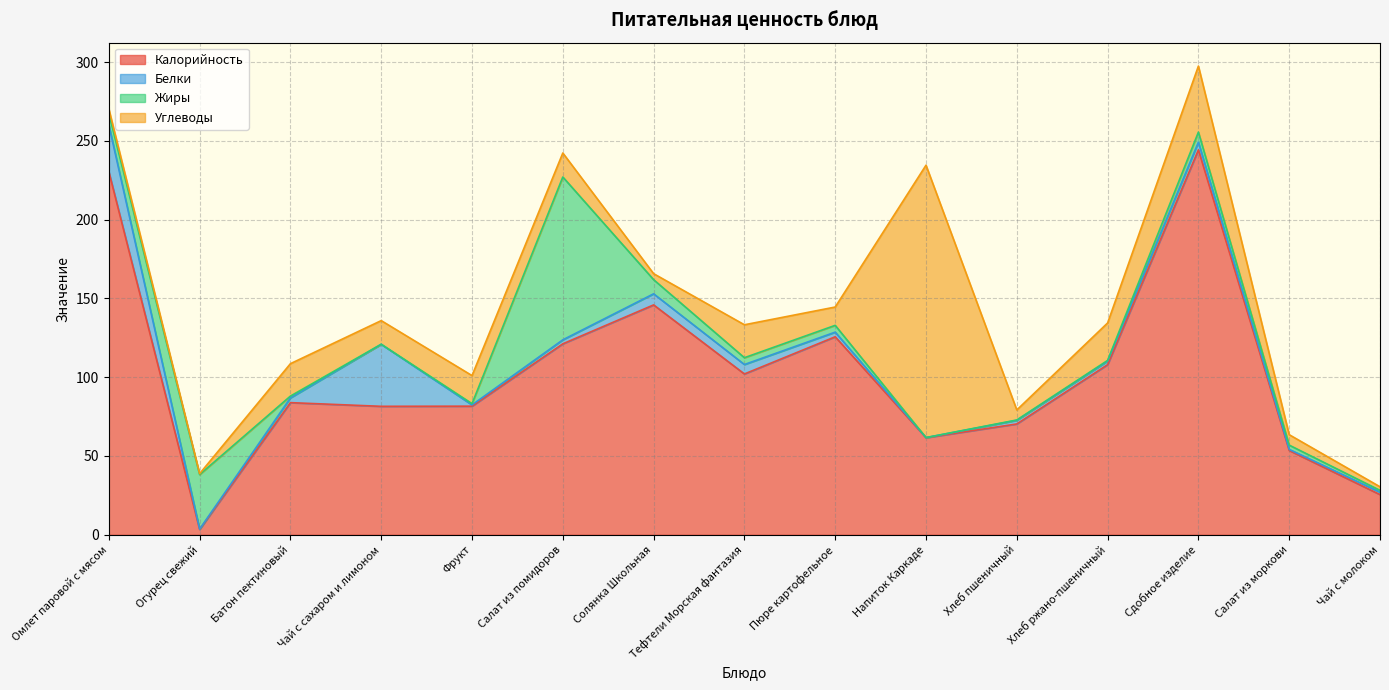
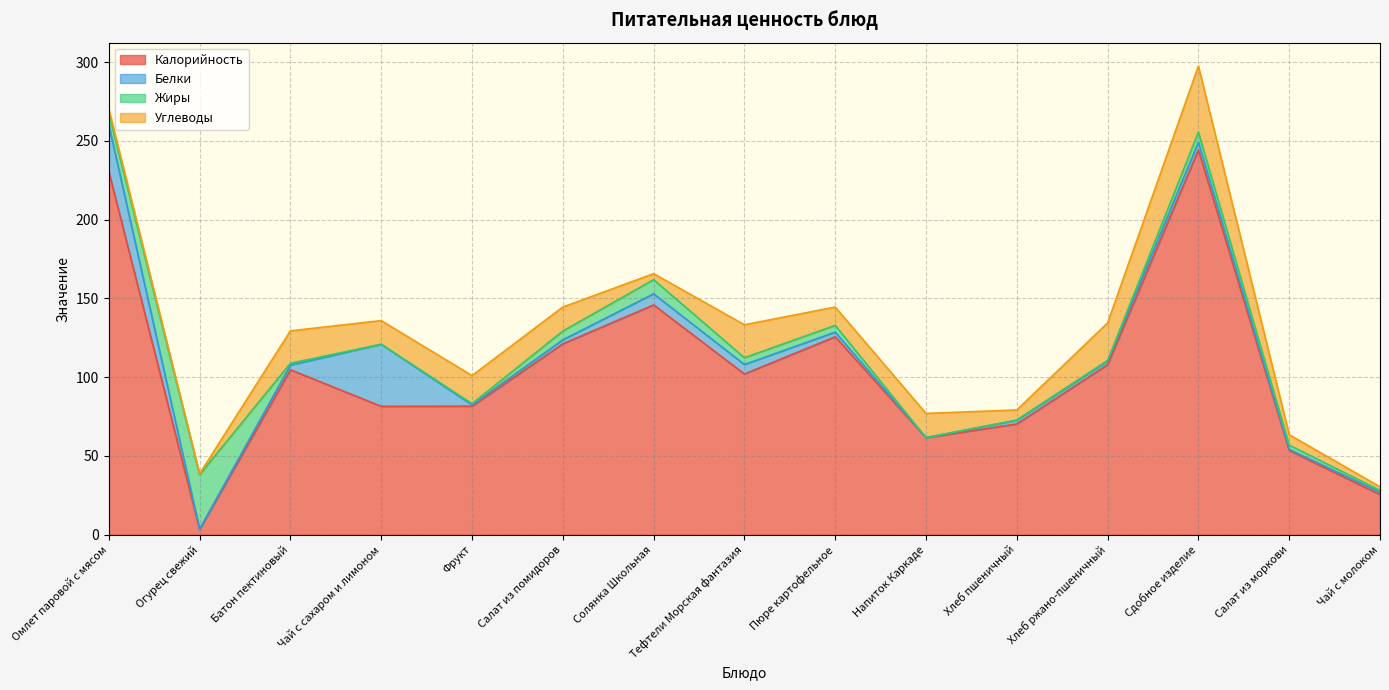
Калорийность, Батон пектиновый: 84 -> 105
Жиры, Салат из помидоров: 103 -> 6
Углеводы, Напиток Каркаде: 173 -> 15
